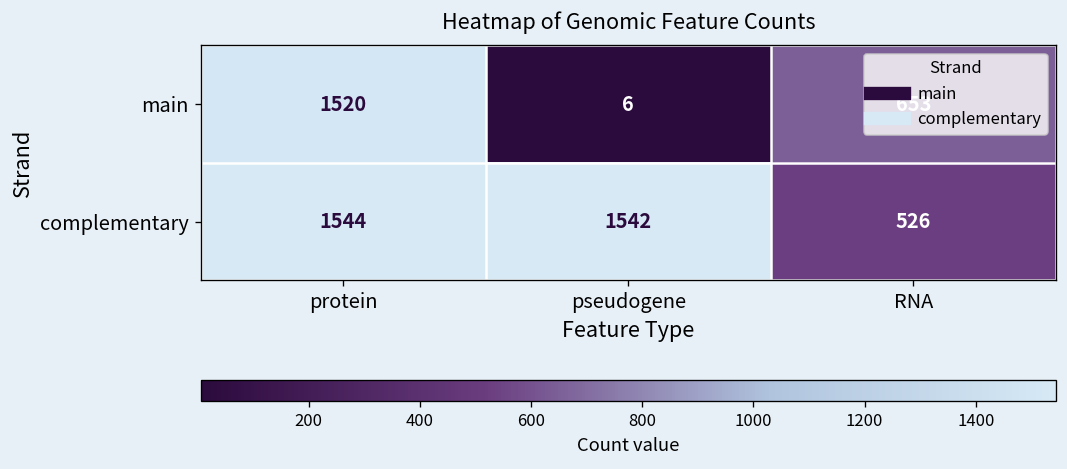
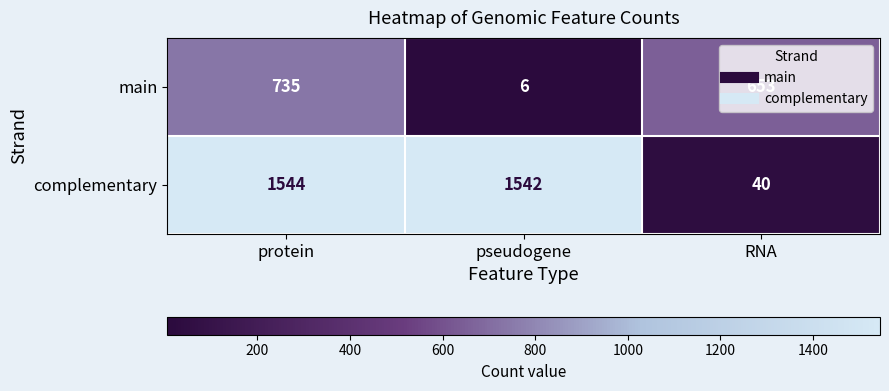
main, protein: 1520 -> 735
complementary, RNA: 526 -> 40
